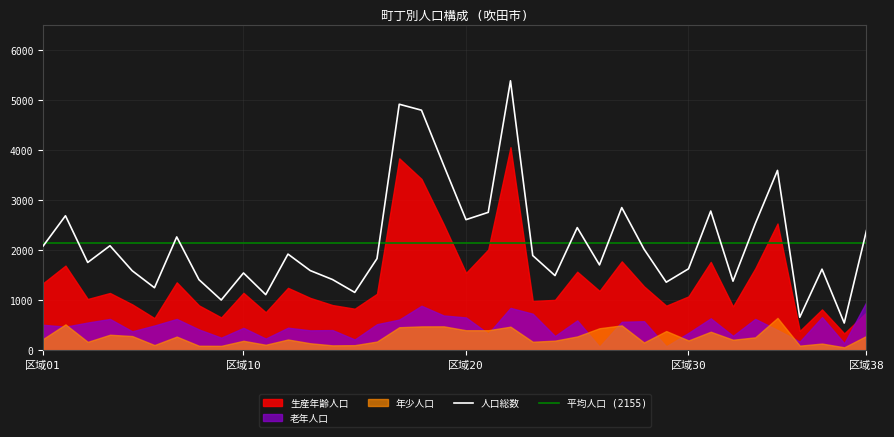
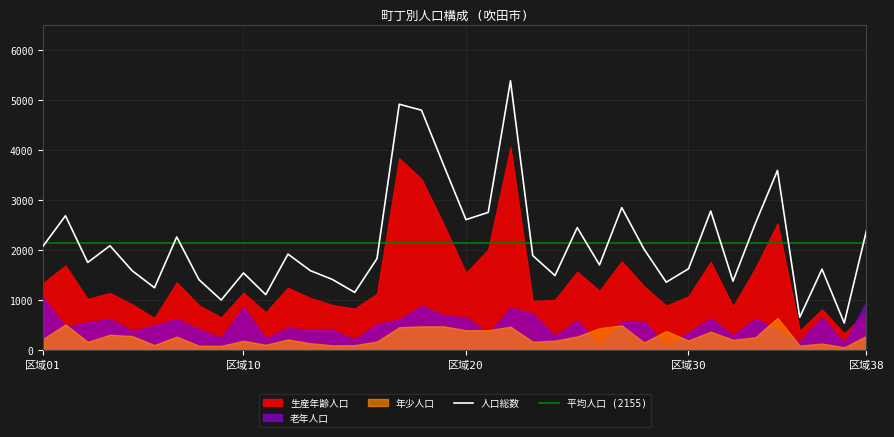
老年人口, 区域01: 500 -> 1000
老年人口, 区域10: 500 -> 900
